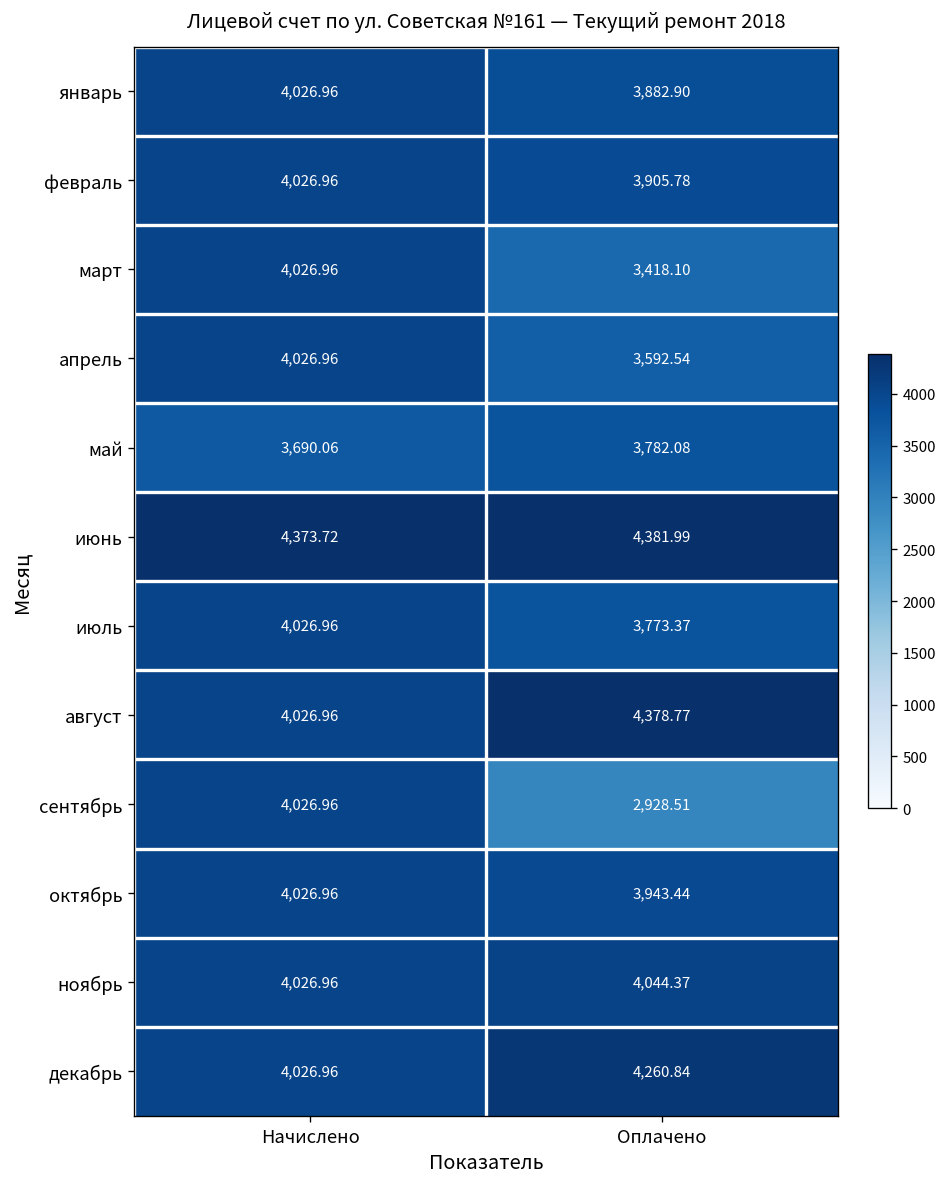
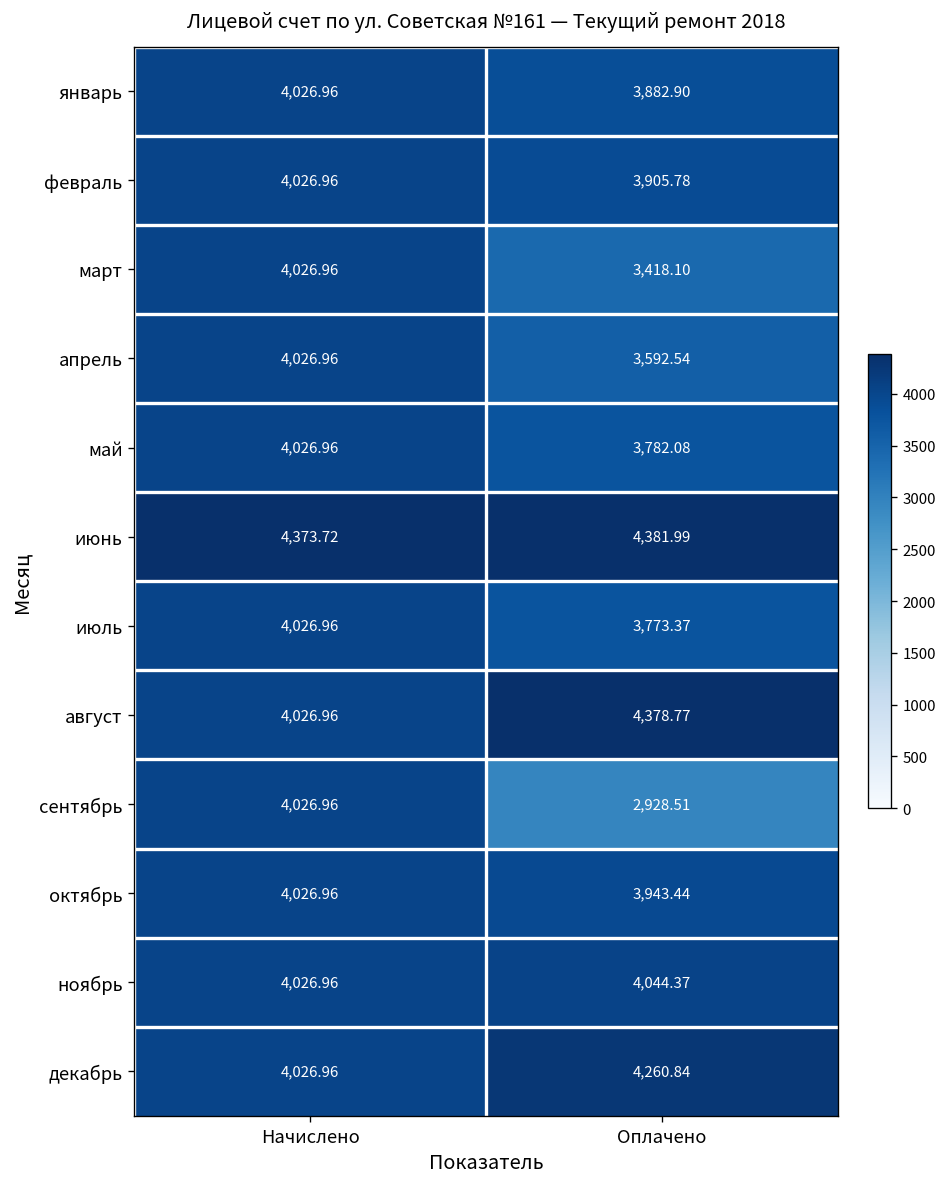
май, Начислено: 3,690.06 -> 4,026.96
